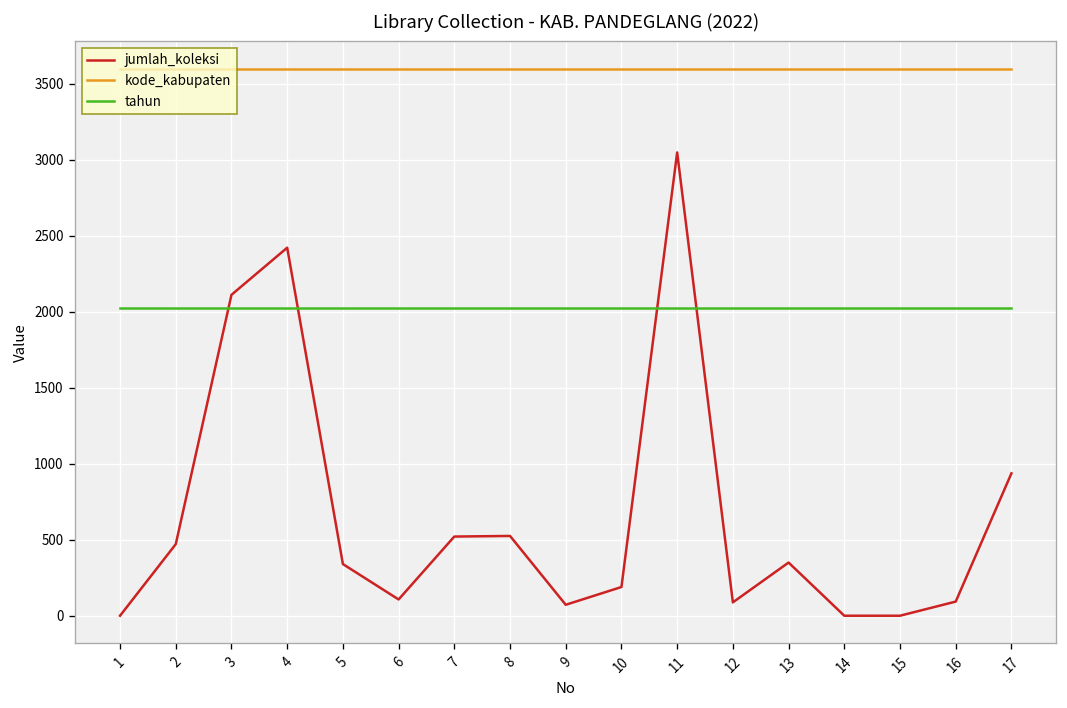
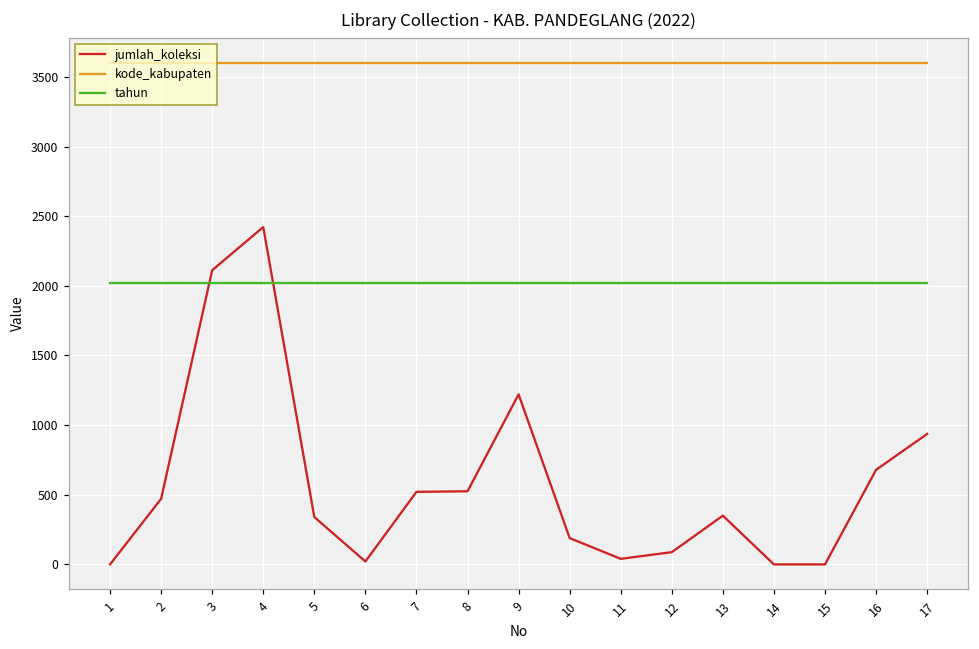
jumlah_koleksi, 6: 110 -> 20
jumlah_koleksi, 9: 70 -> 1220
jumlah_koleksi, 11: 3050 -> 40
jumlah_koleksi, 16: 90 -> 680
